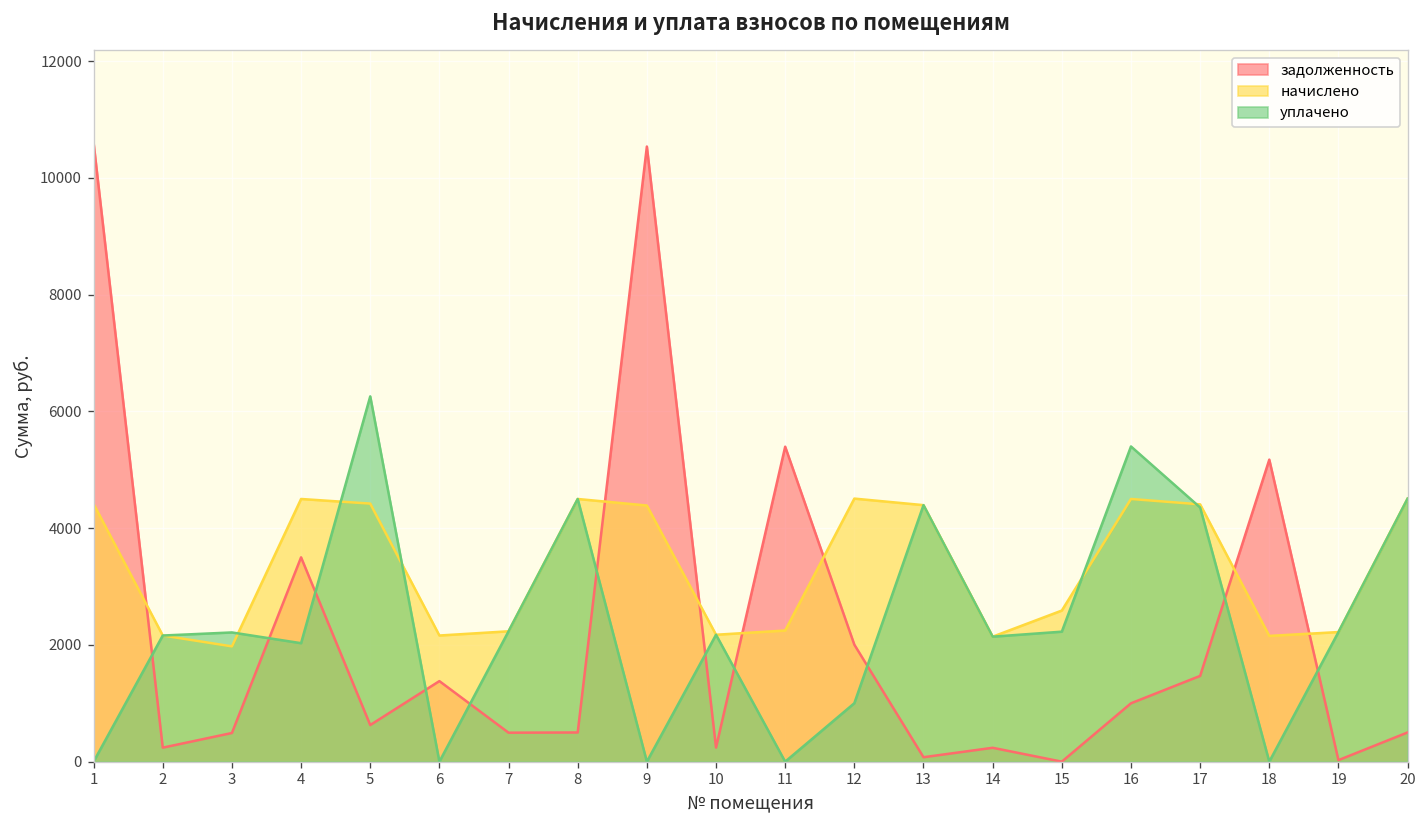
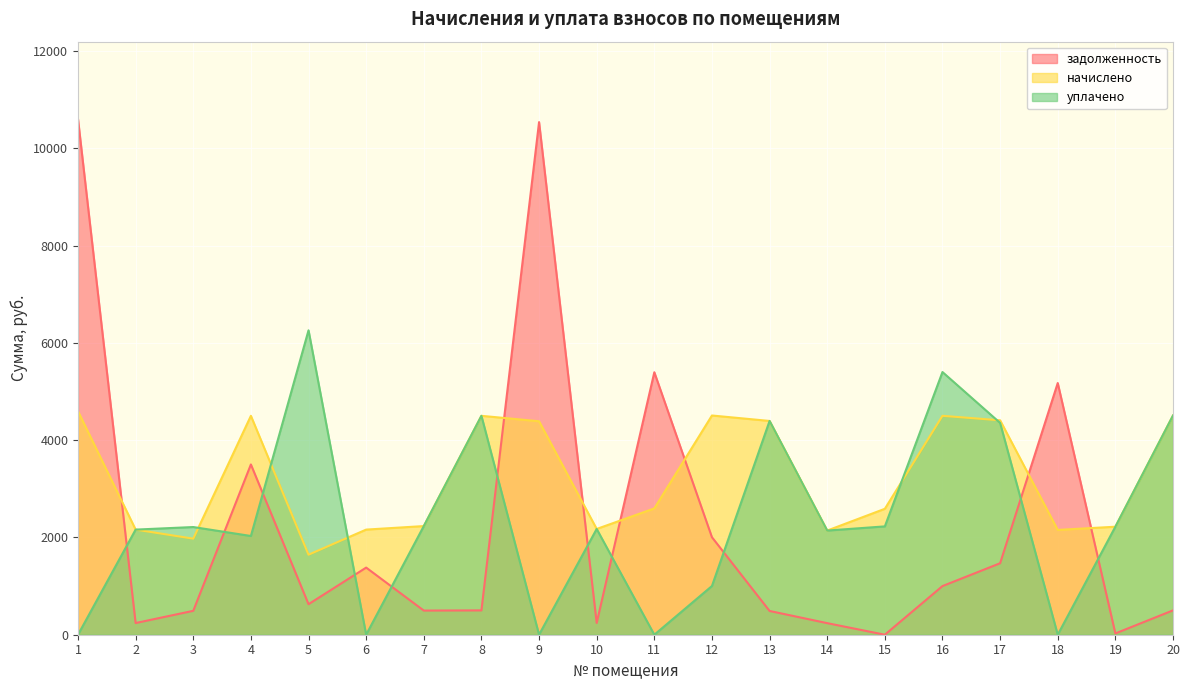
начислено, 1: 4400 -> 4600
начислено, 5: 4400 -> 1600
начислено, 11: 2200 -> 2600
задолженность, 13: 100 -> 500
